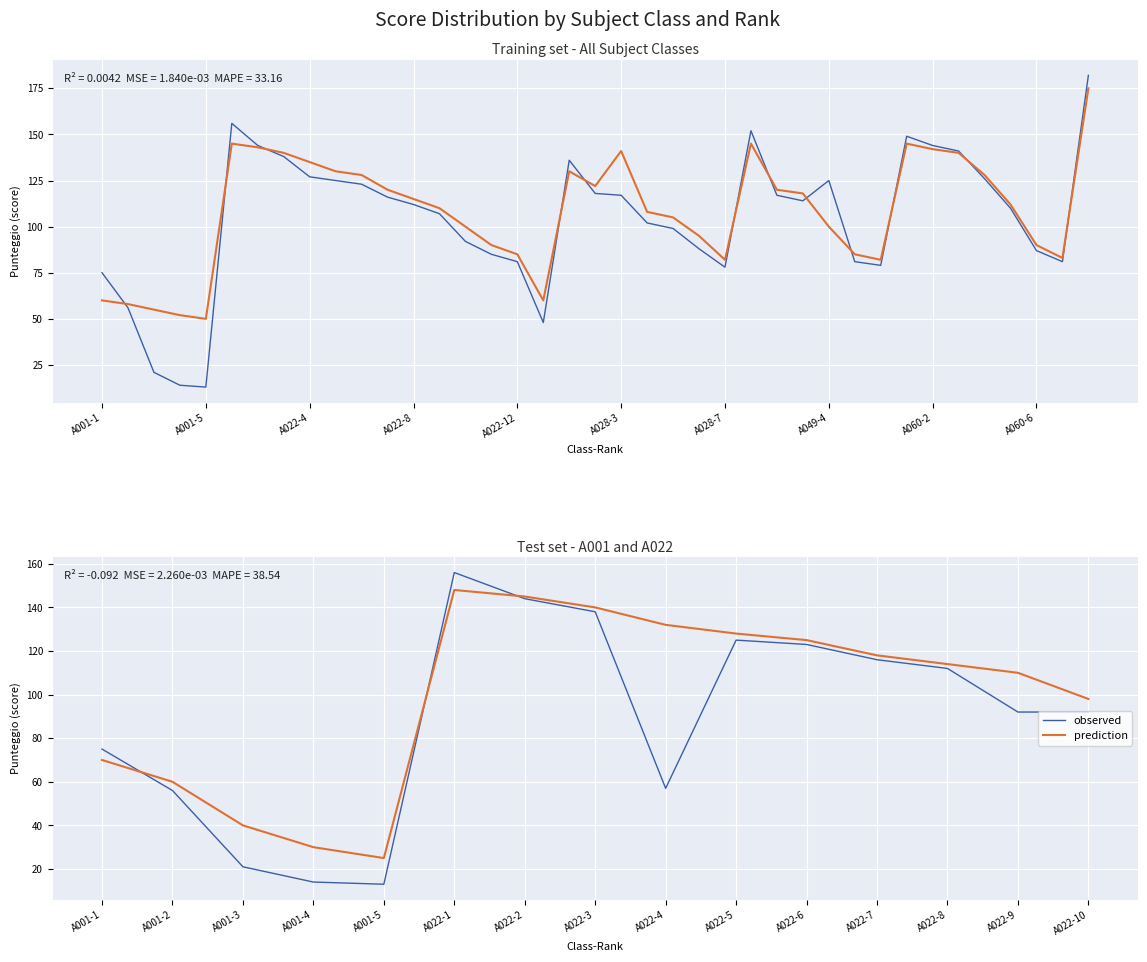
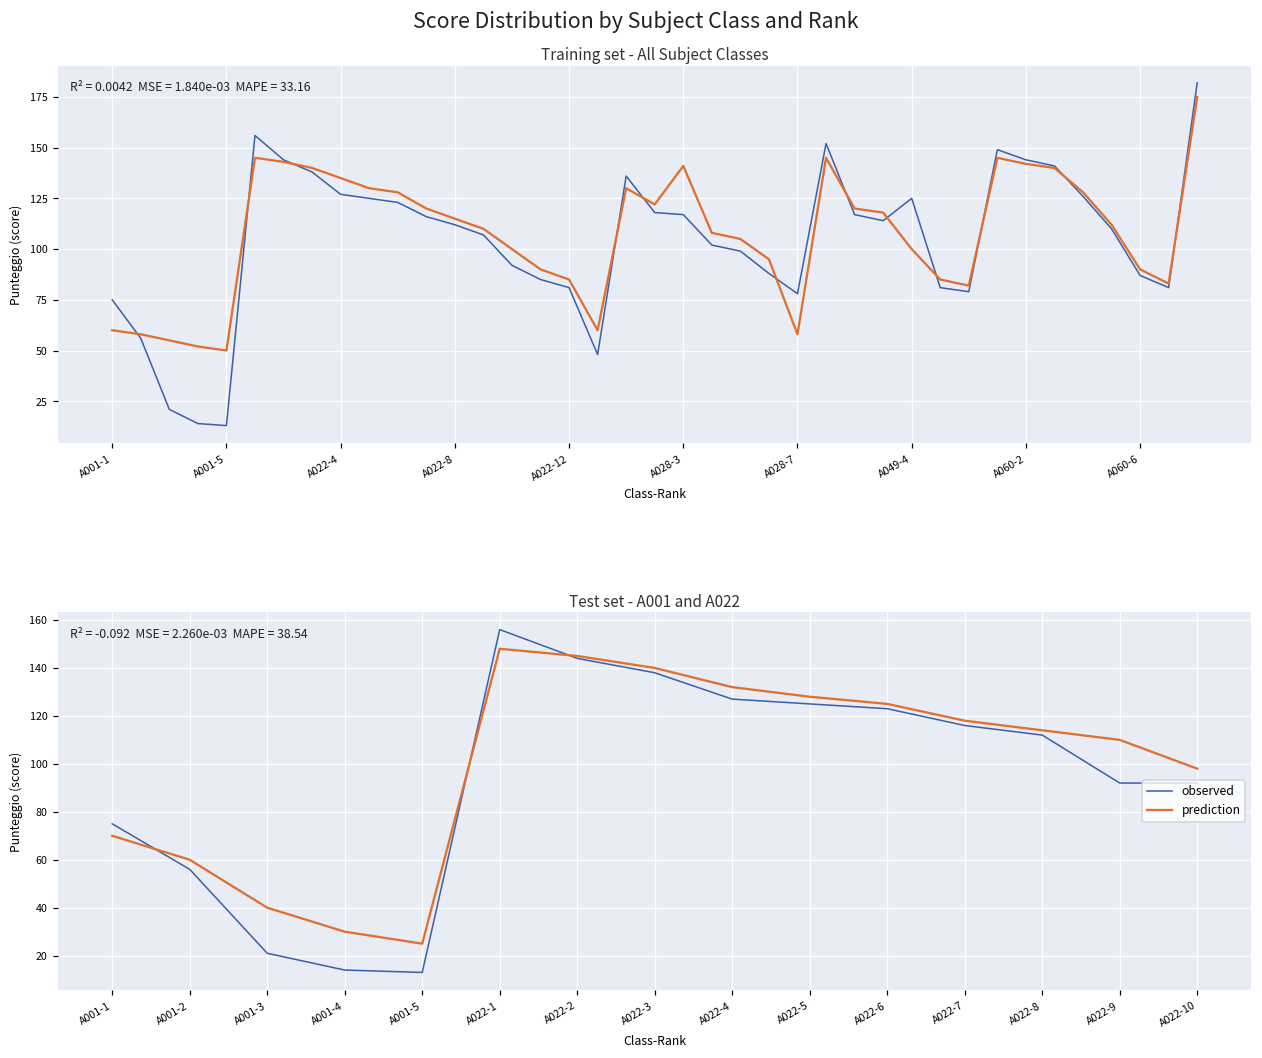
Training set - All Subject Classes, prediction, A028-7: 82 -> 58
Test set - A001 and A022, observed, A022-4: 57 -> 127
